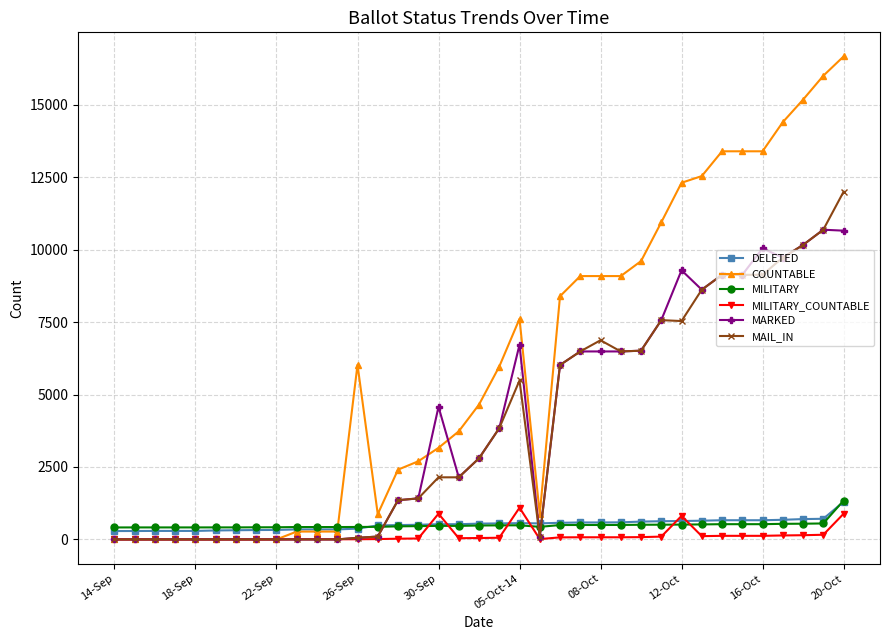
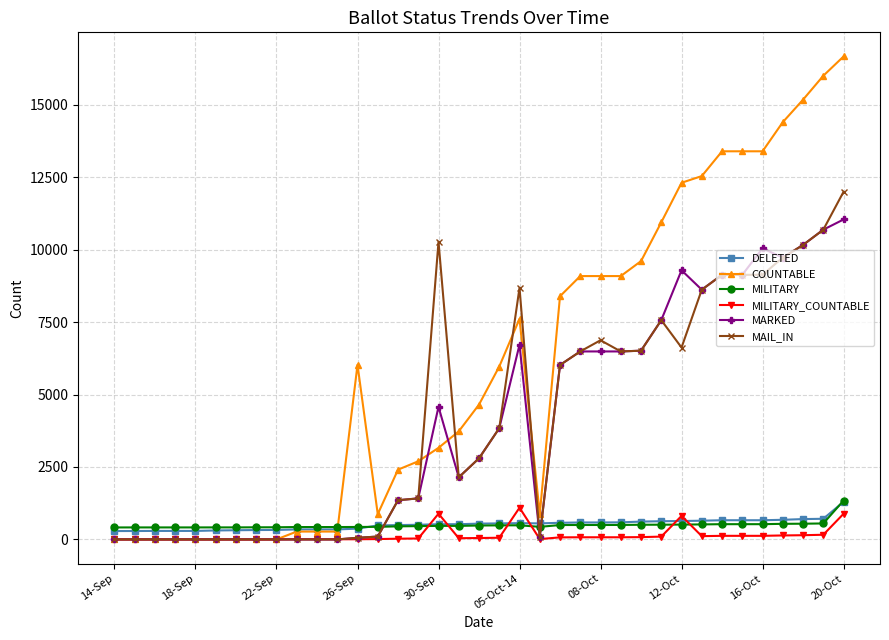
MAIL_IN, 30-Sep: 2100 -> 10300
MAIL_IN, 05-Oct-14: 5500 -> 8700
MAIL_IN, 12-Oct: 7500 -> 6600
MARKED, 20-Oct: 10700 -> 11000
